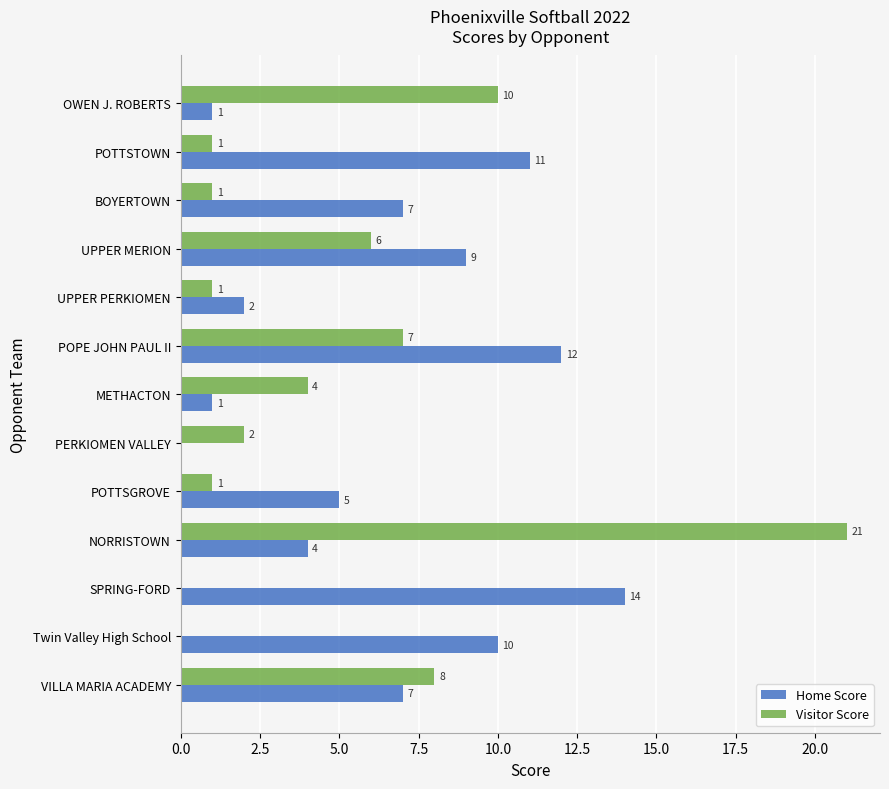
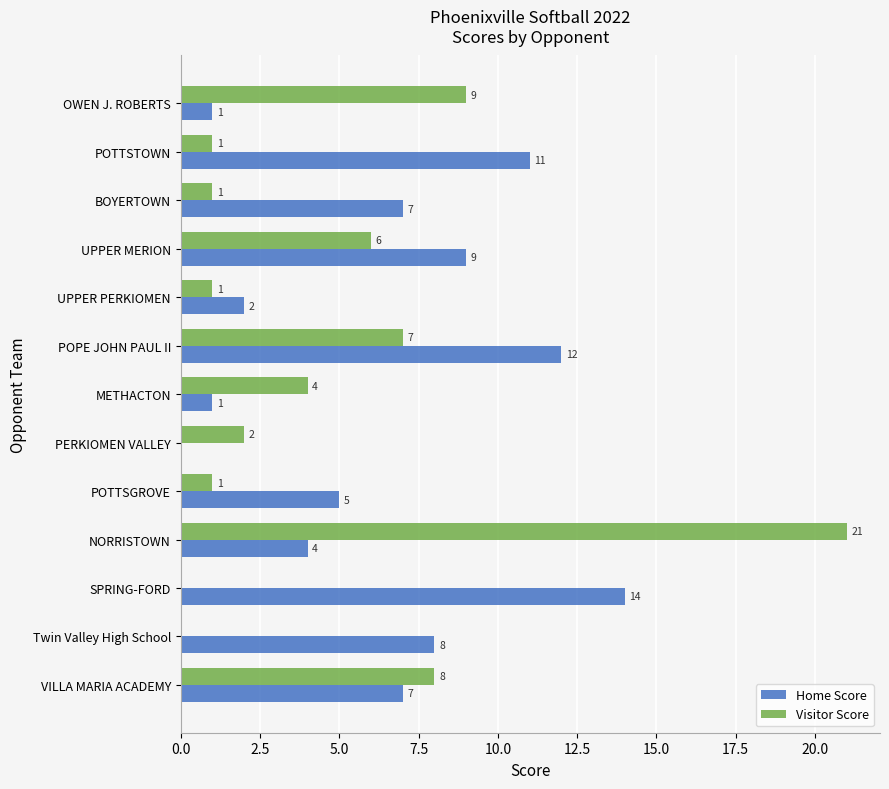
Visitor Score, OWEN J. ROBERTS: 10 -> 9
Home Score, Twin Valley High School: 10 -> 8
